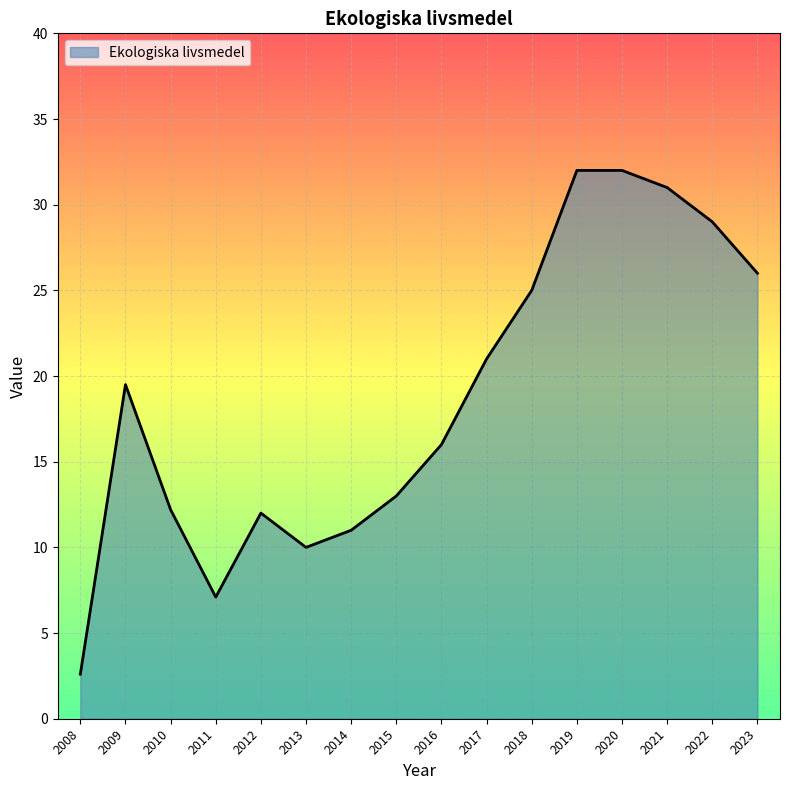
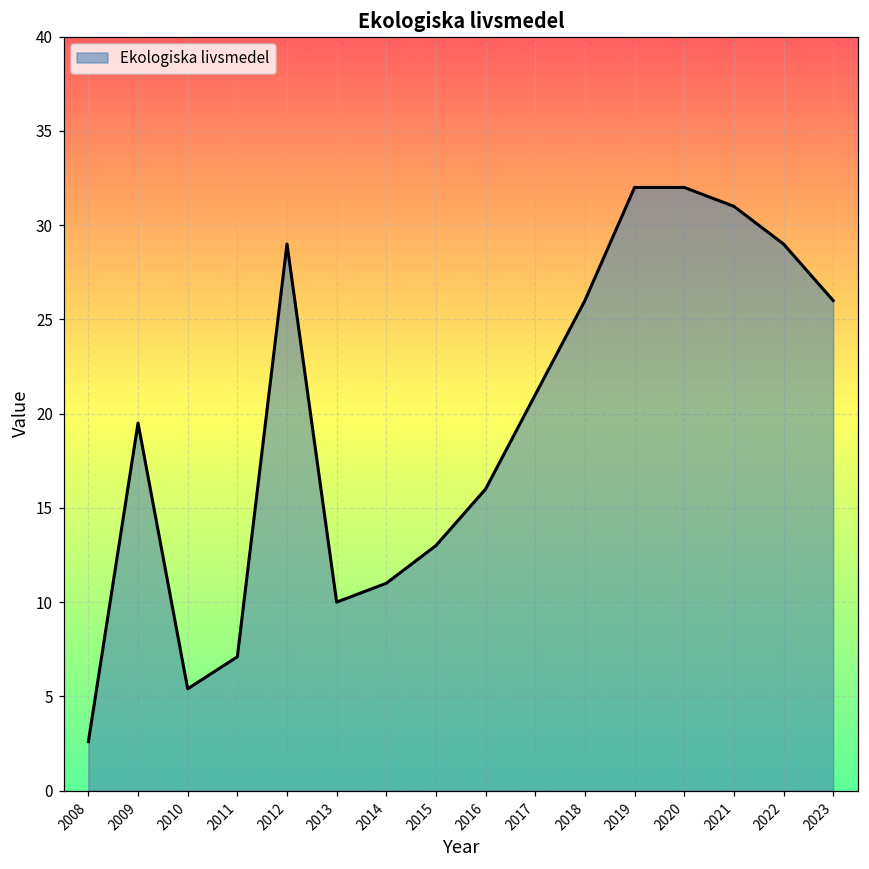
2010: 12.2 -> 5.4
2012: 12 -> 29
2018: 25 -> 26
